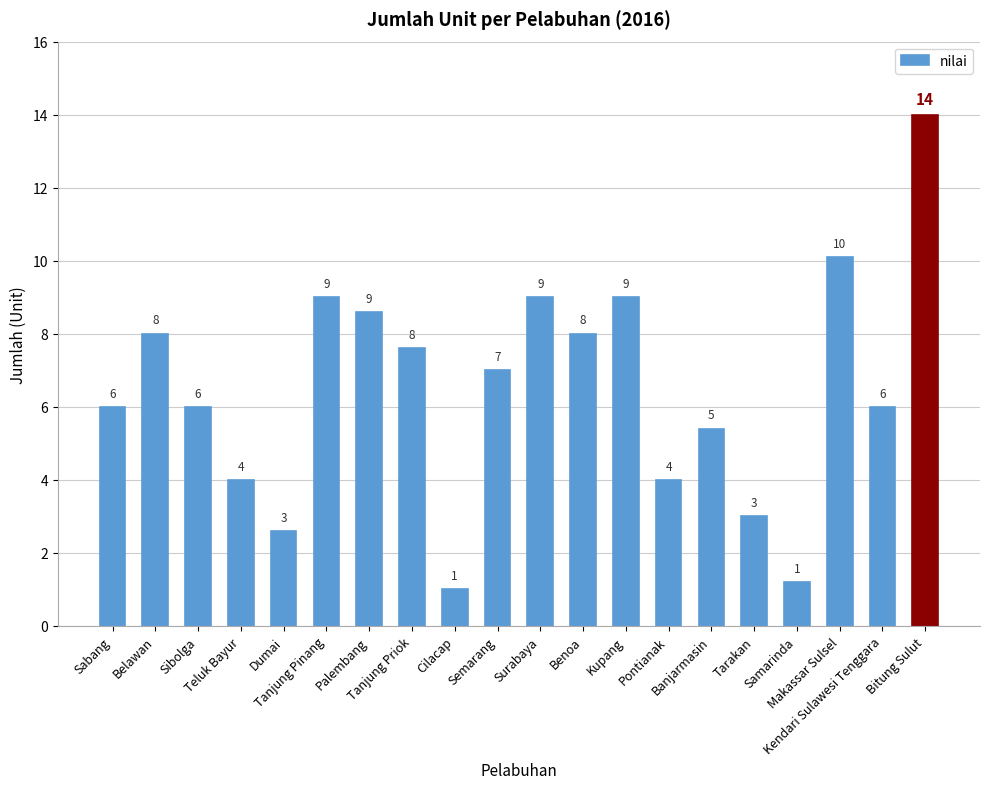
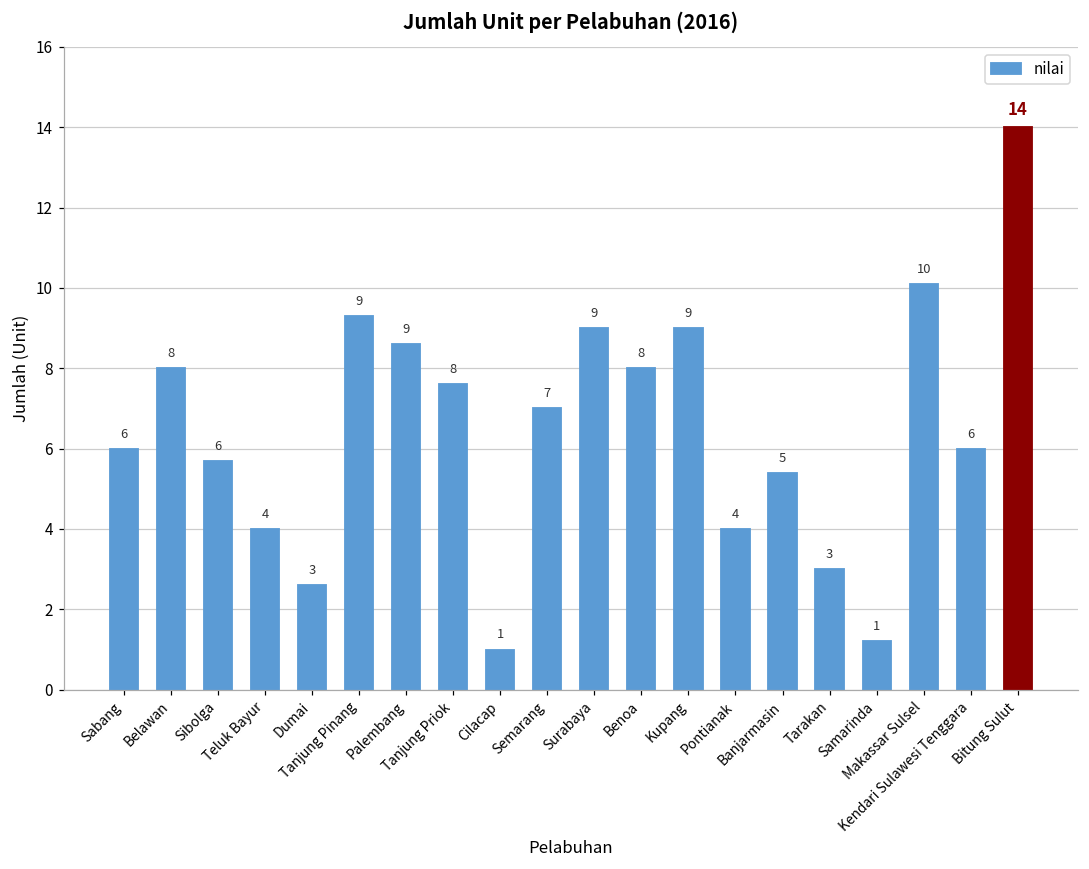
Sibolga: 6.0 -> 5.7
Tanjung Pinang: 9.0 -> 9.3
